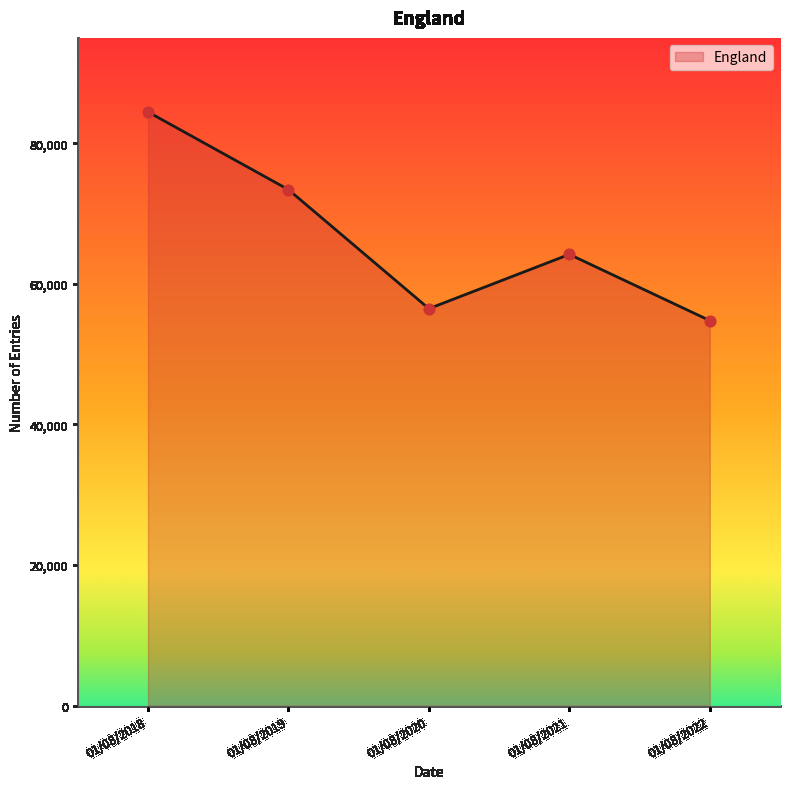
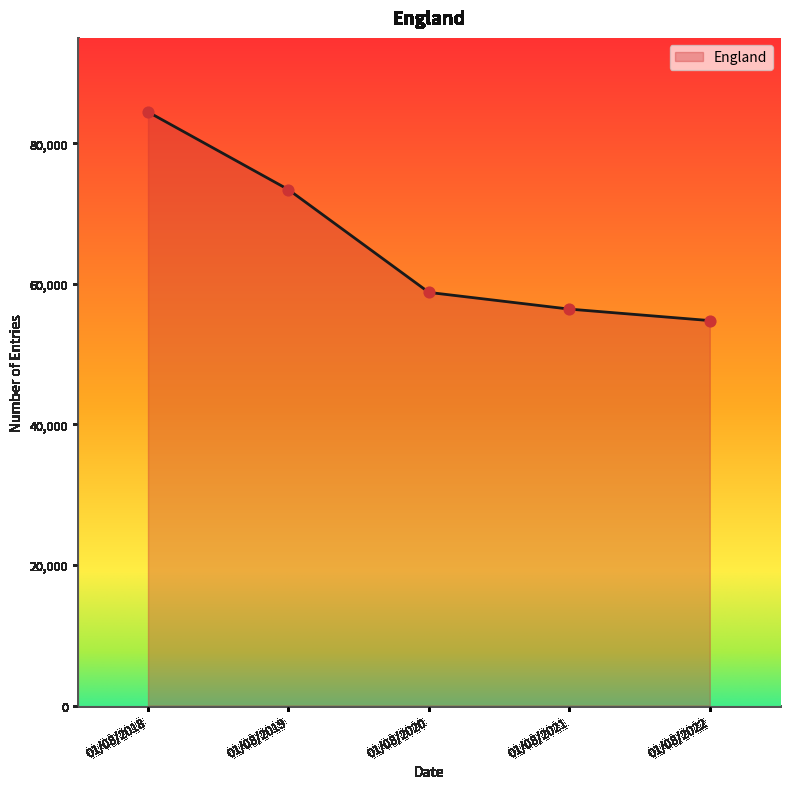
01/08/2020: 56,000 -> 59,000
01/08/2021: 64,000 -> 56,000
